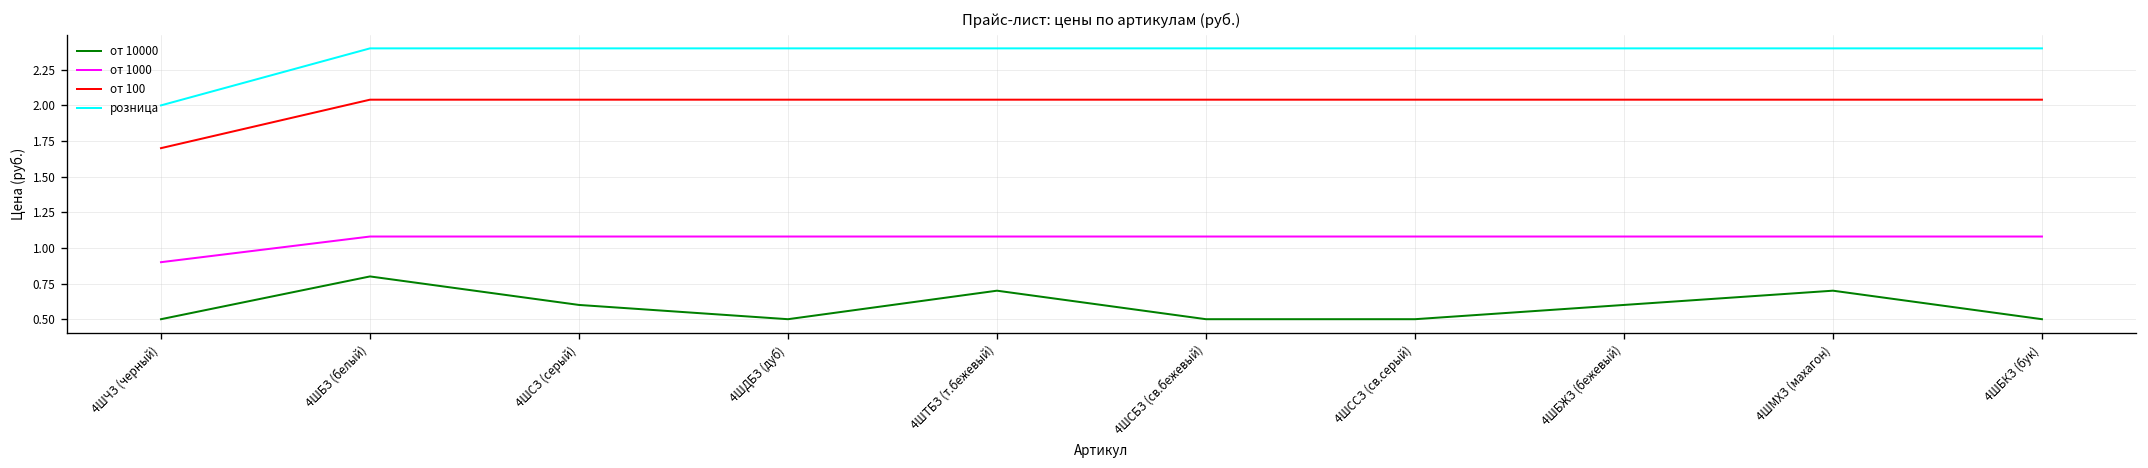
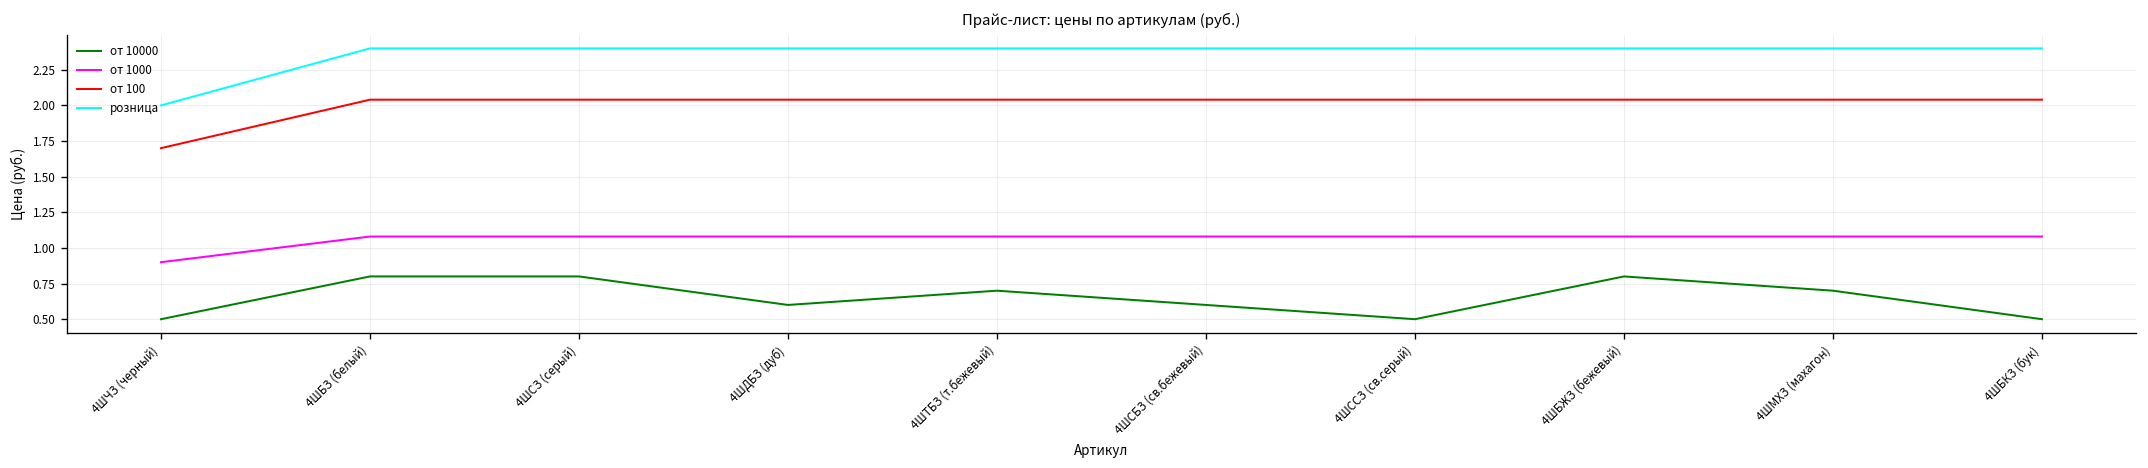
от 10000, 4ШСЗ (серый): 0.6 -> 0.8
от 10000, 4ШДБЗ (дуб): 0.5 -> 0.6
от 10000, 4ШСБЗ (св.бежевый): 0.5 -> 0.6
от 10000, 4ШБЖЗ (бежевый): 0.6 -> 0.8
